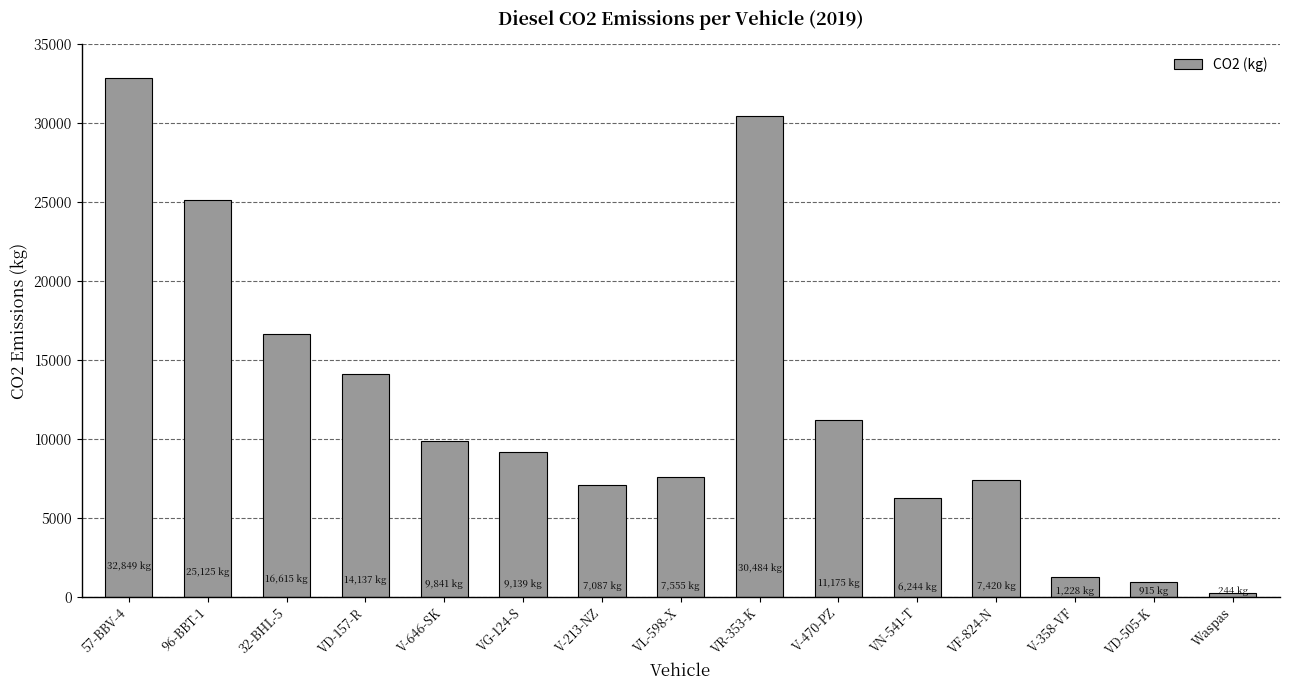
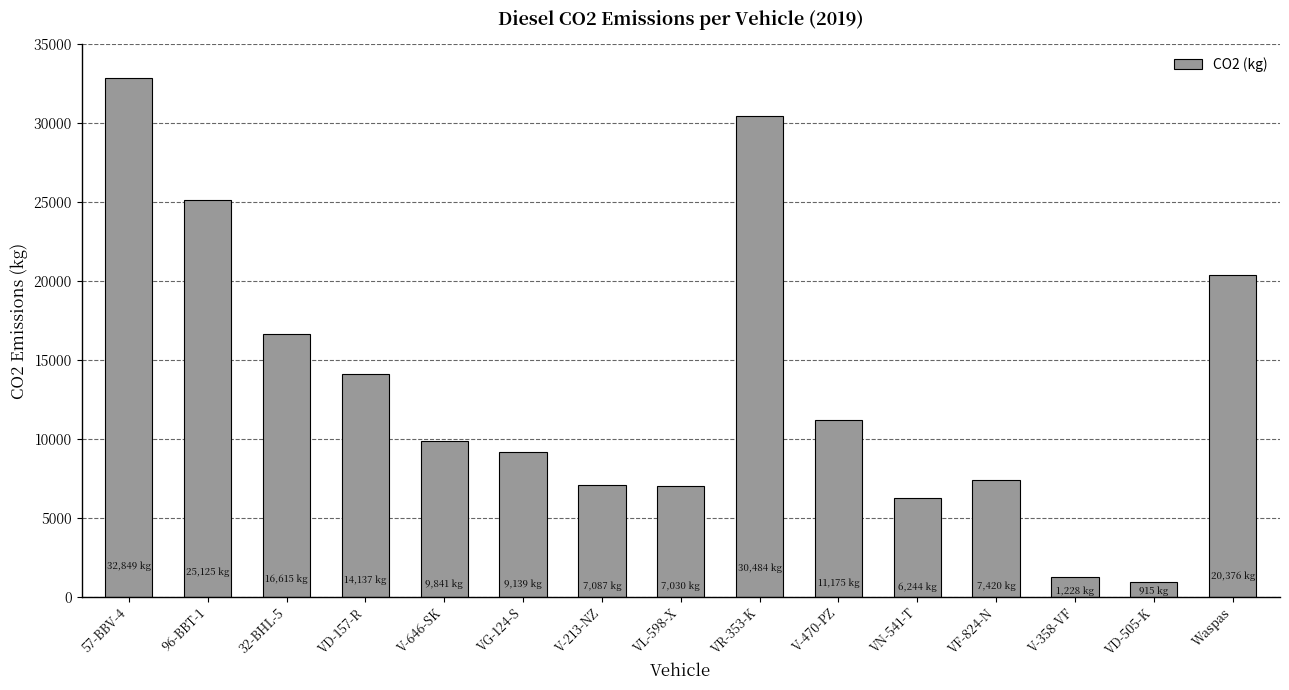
VL-598-X: 7,555 -> 7,030
Waspas: 244 -> 20,376
